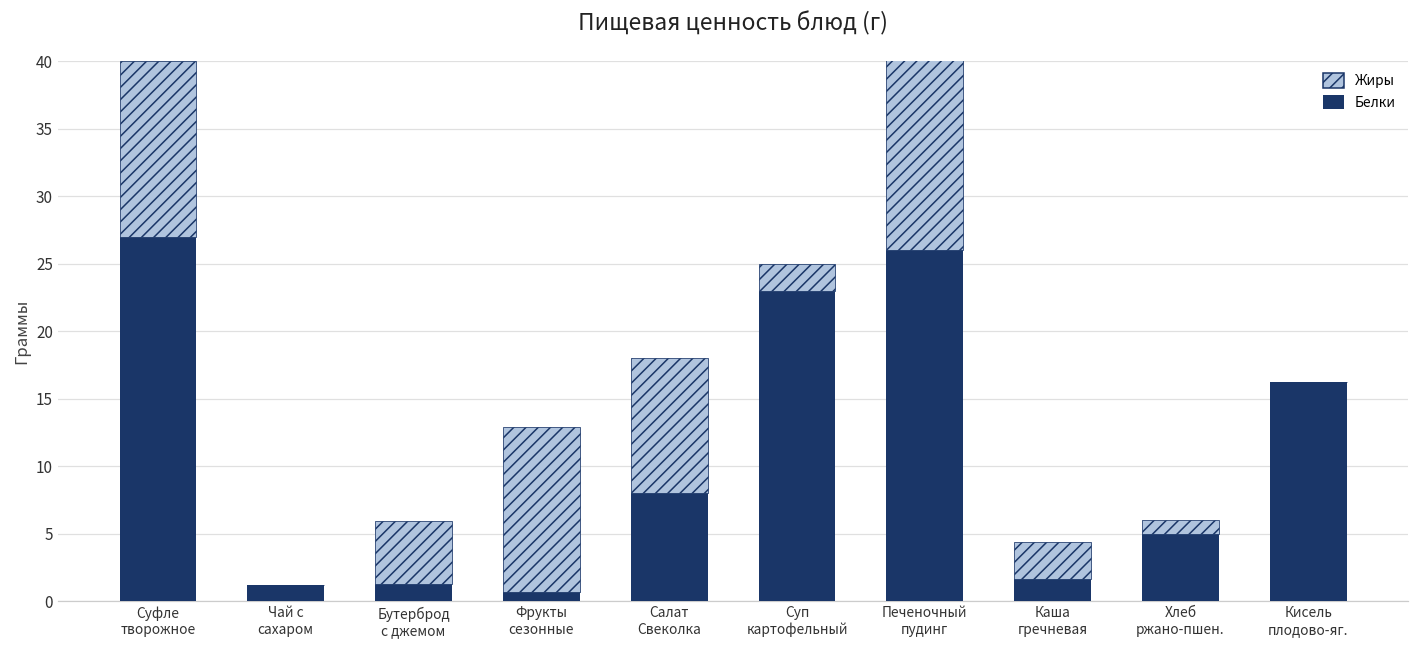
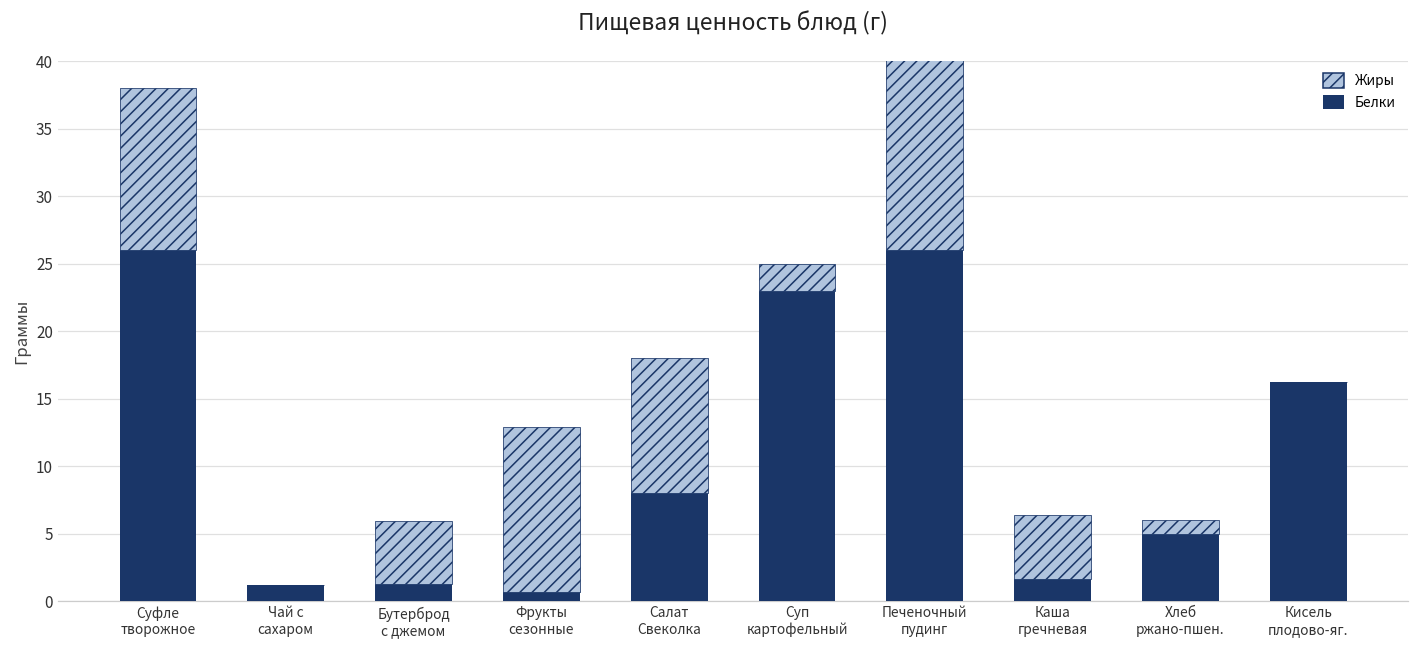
Белки, Суфле творожное: 27 -> 26
Жиры, Суфле творожное: 13 -> 12
Жиры, Каша гречневая: 2.8 -> 4.8
